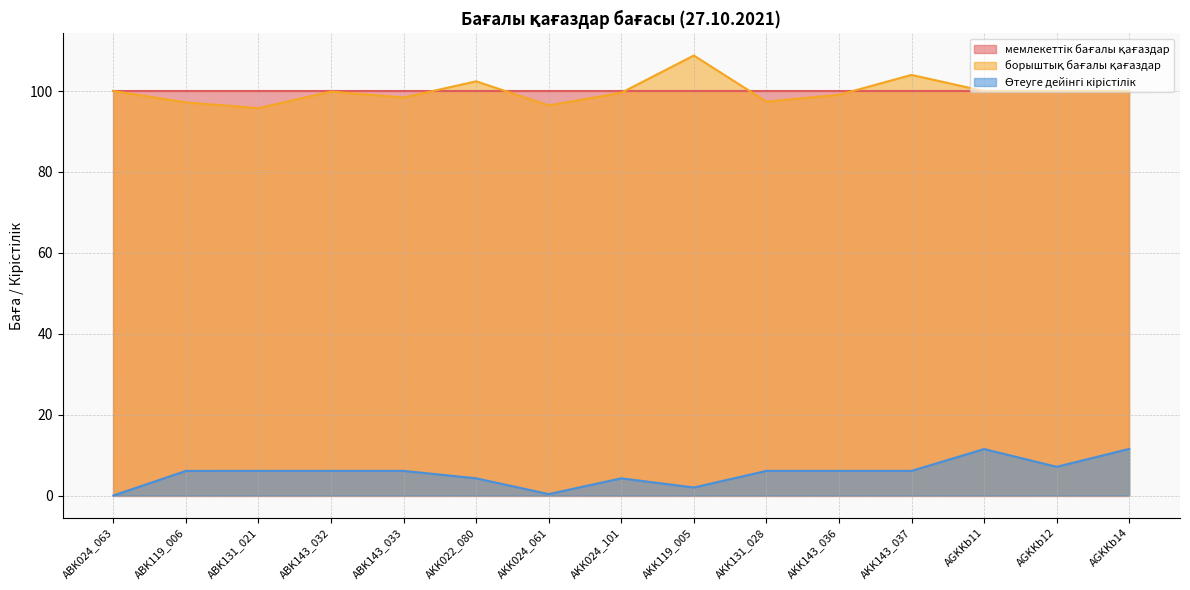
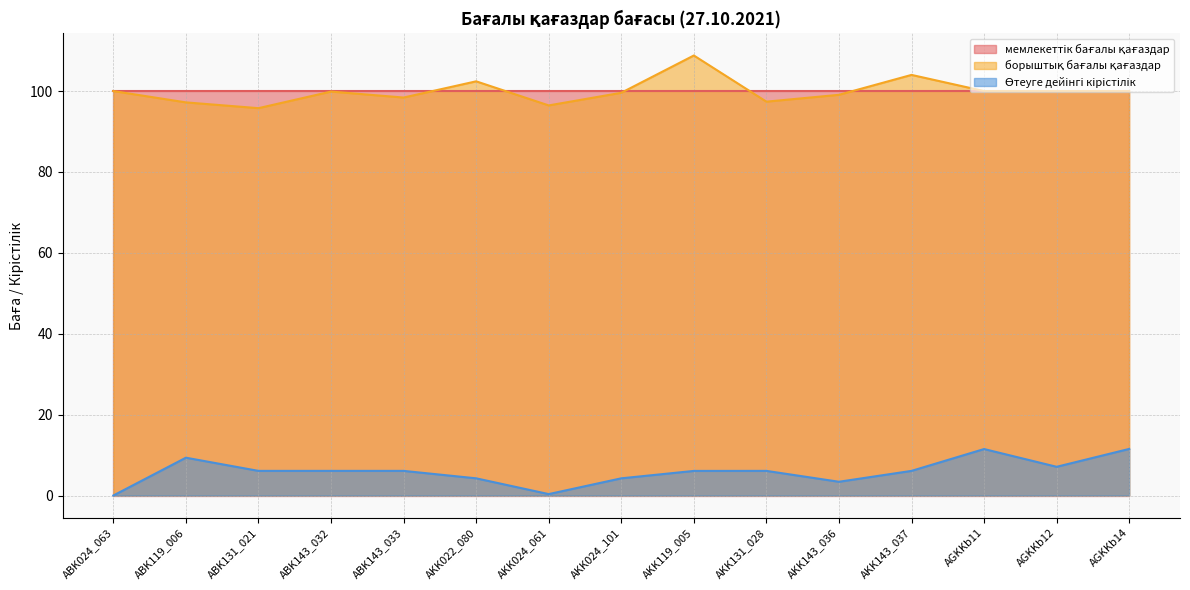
Өтеуге дейінгі кірістілік, ABK119_006: 6 -> 9
Өтеуге дейінгі кірістілік, AKK119_005: 2 -> 6
Өтеуге дейінгі кірістілік, AKK143_036: 6 -> 3
